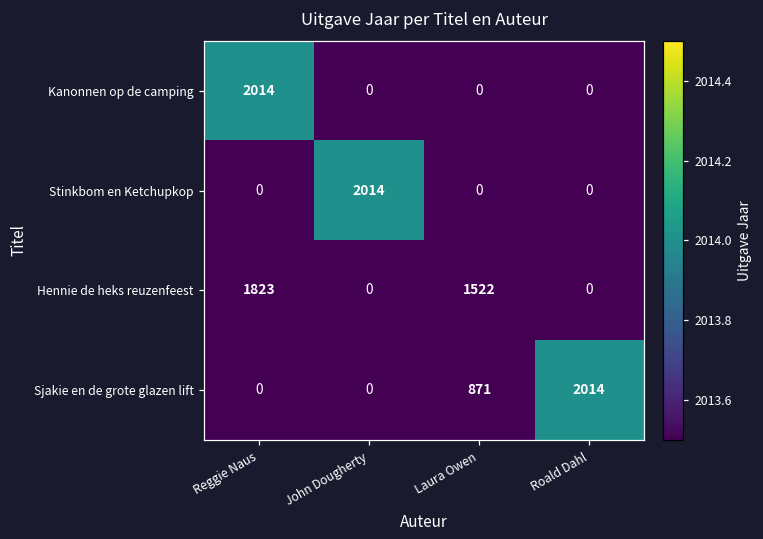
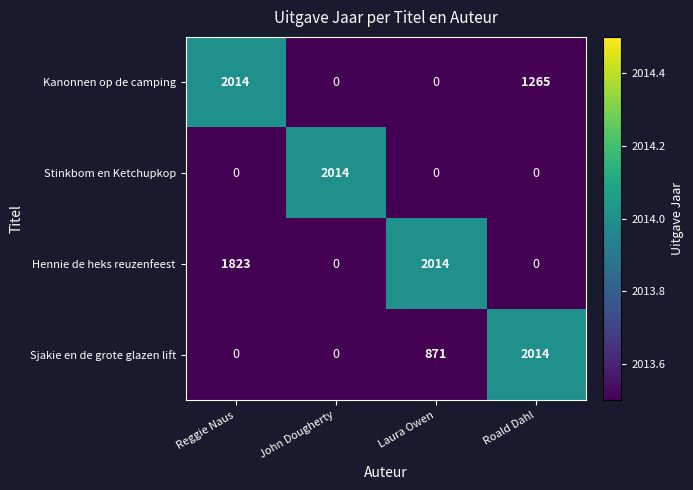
Kanonnen op de camping, Roald Dahl: 0 -> 1265
Hennie de heks reuzenfeest, Laura Owen: 1522 -> 2014
